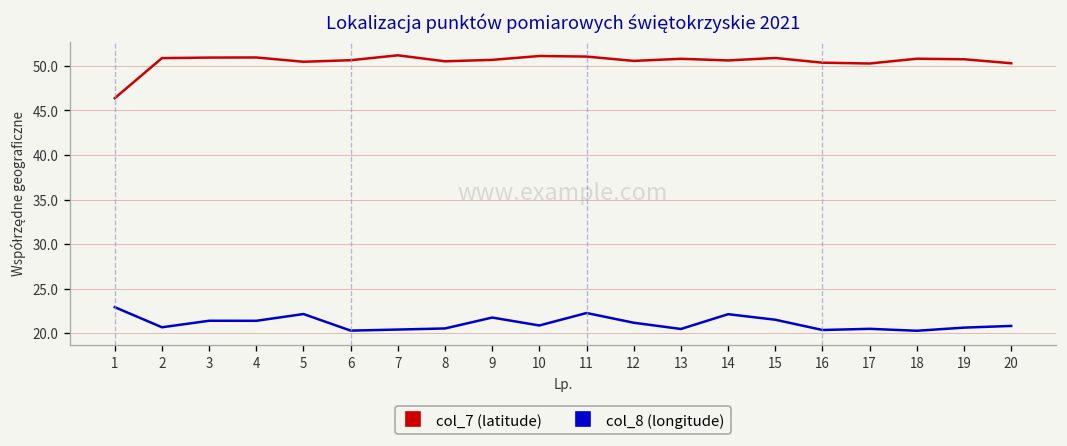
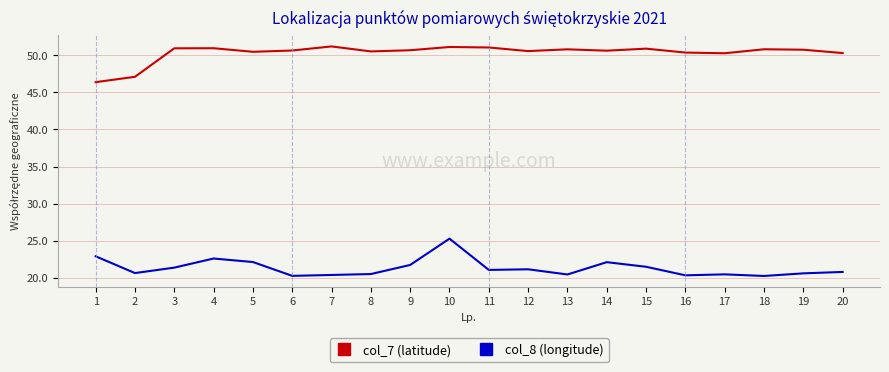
col_7 (latitude), 2: 51 -> 47
col_8 (longitude), 4: 21 -> 23
col_8 (longitude), 10: 21 -> 25
col_8 (longitude), 11: 22 -> 21
